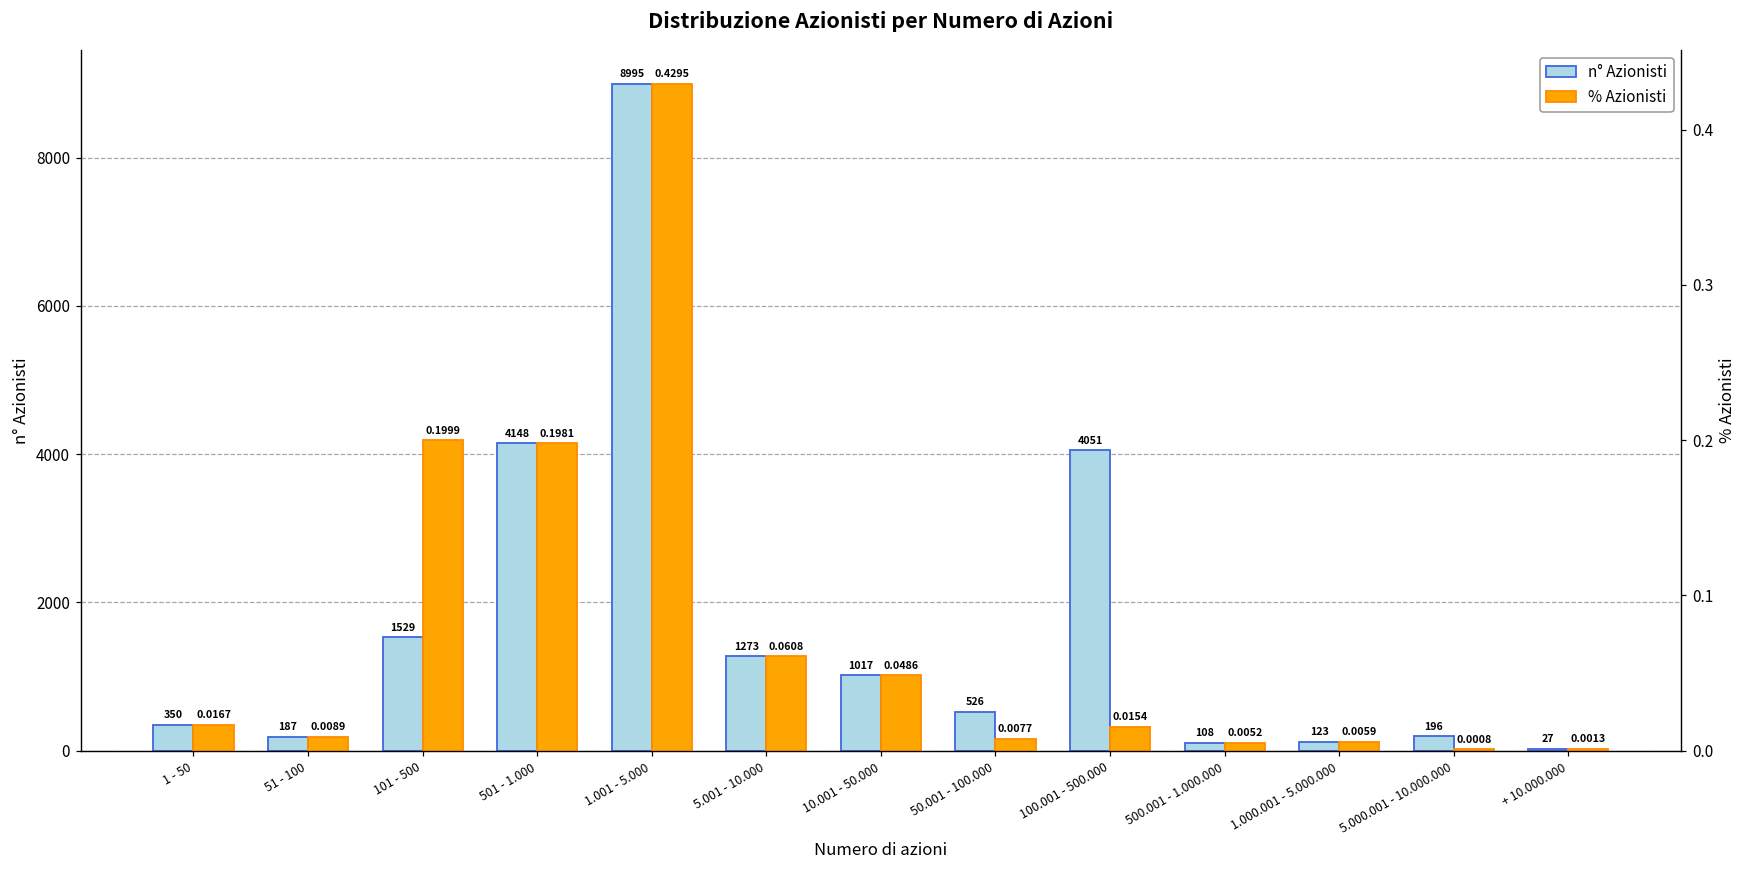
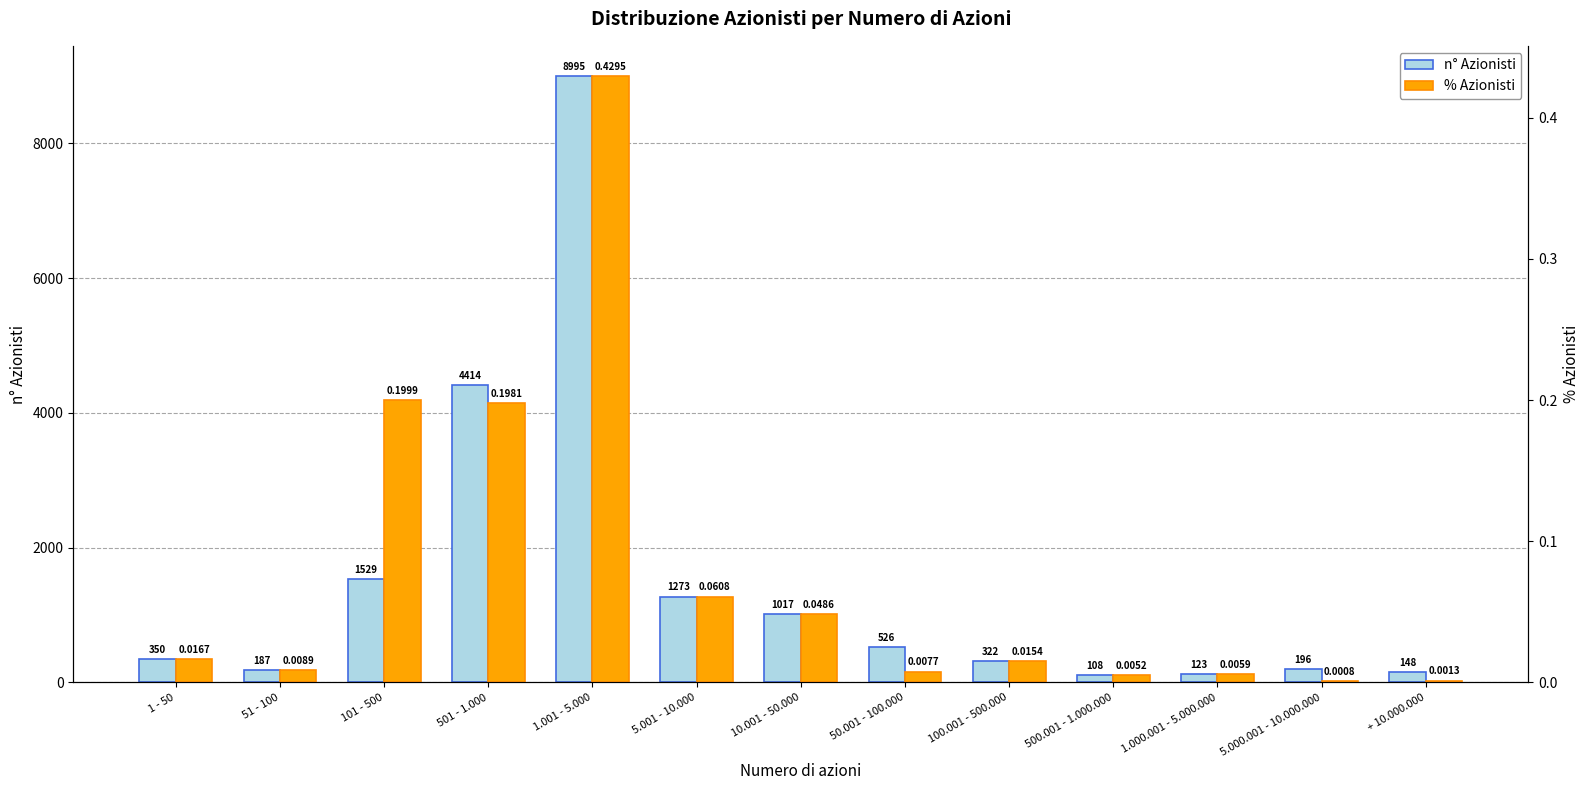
n° Azionisti, 501 - 1.000: 4148 -> 4414
n° Azionisti, 100.001 - 500.000: 4051 -> 322
n° Azionisti, + 10.000.000: 27 -> 148
